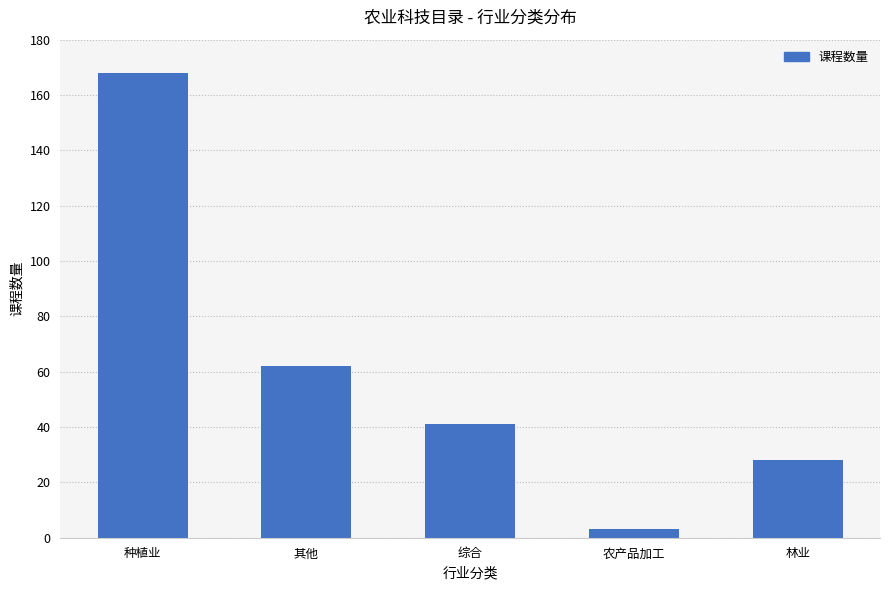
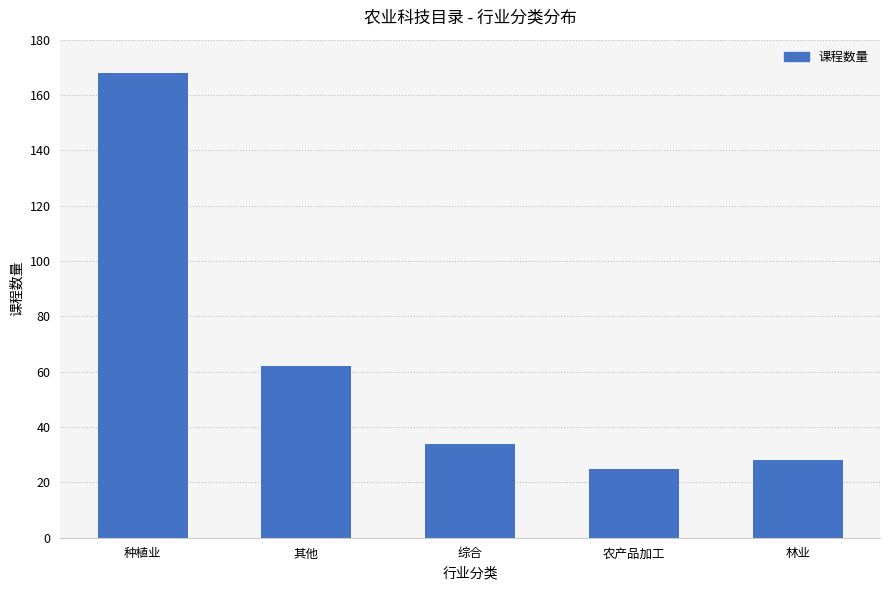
综合: 41 -> 34
农产品加工: 3 -> 25
